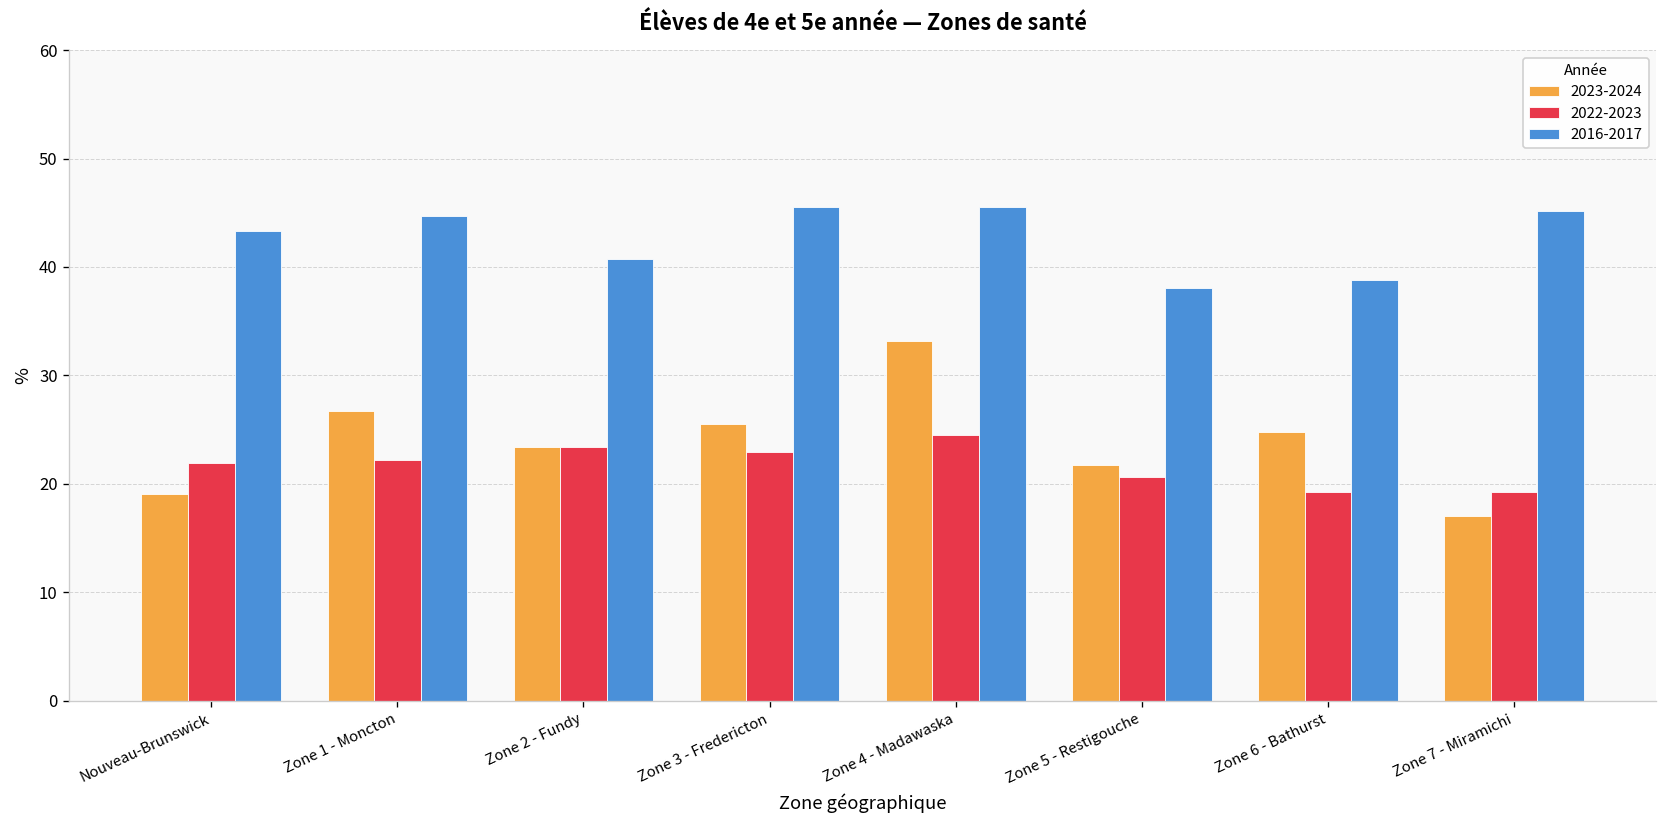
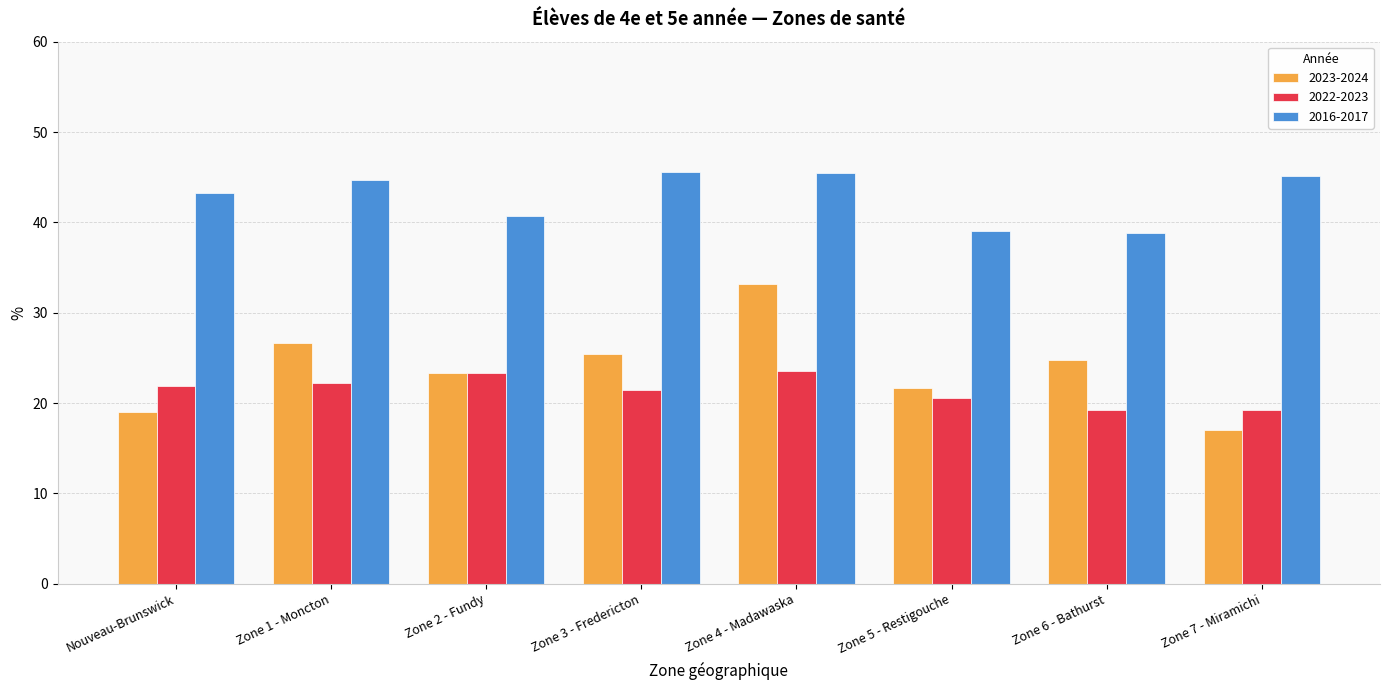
2022-2023, Zone 3 - Fredericton: 23 -> 21
2022-2023, Zone 4 - Madawaska: 25 -> 24
2016-2017, Zone 5 - Restigouche: 38 -> 39
